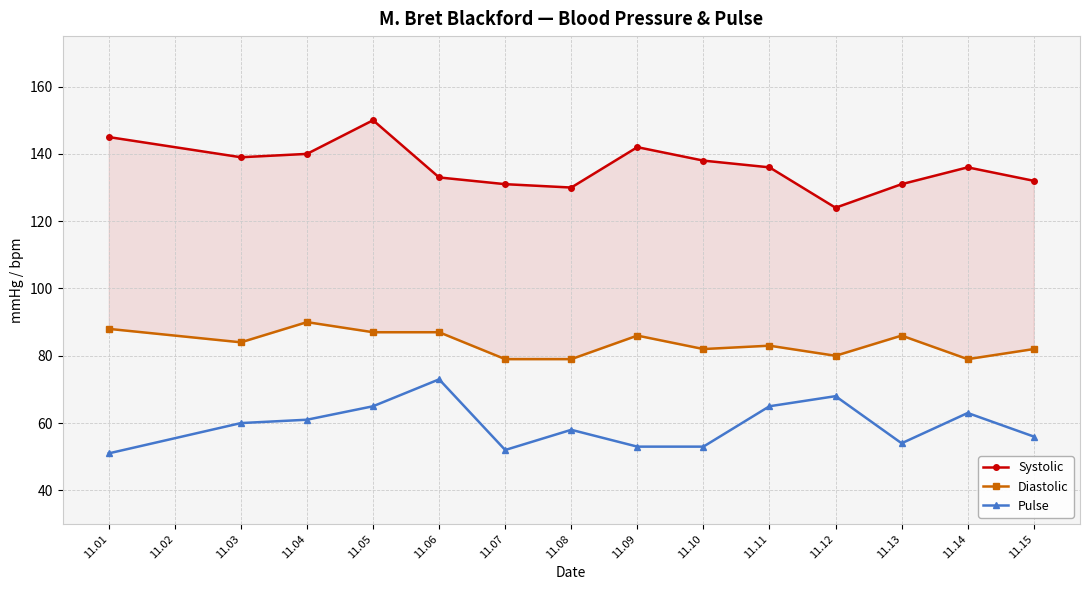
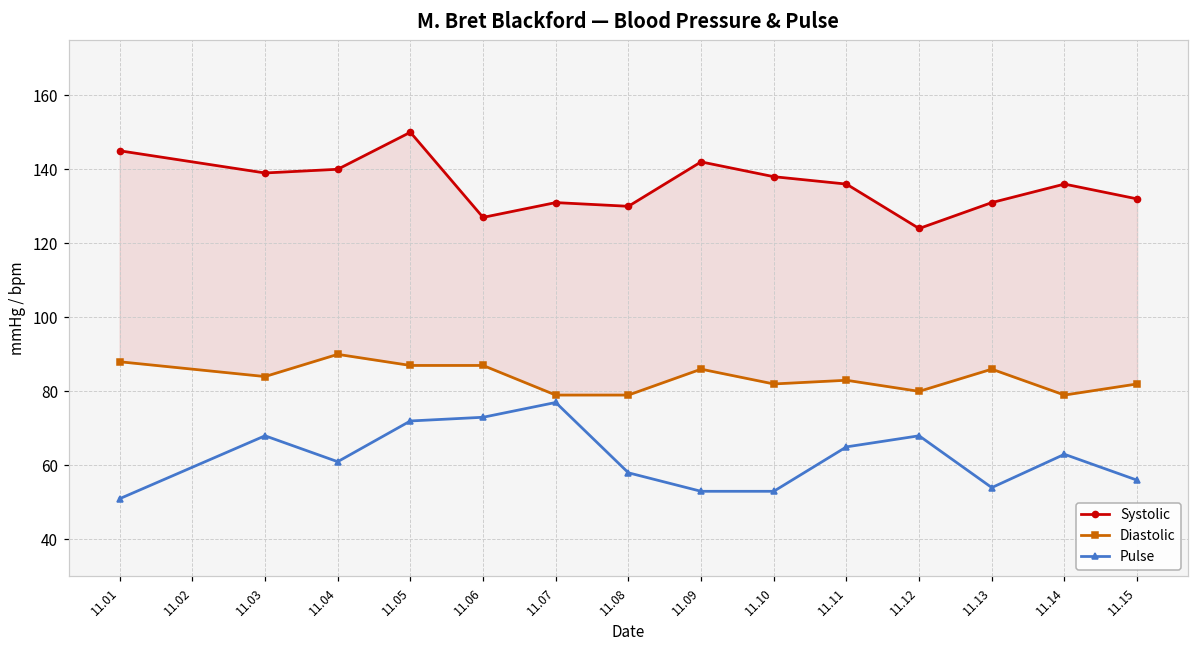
Pulse, 11.03: 60 -> 68
Pulse, 11.05: 65 -> 72
Systolic, 11.06: 133 -> 127
Pulse, 11.07: 52 -> 77
